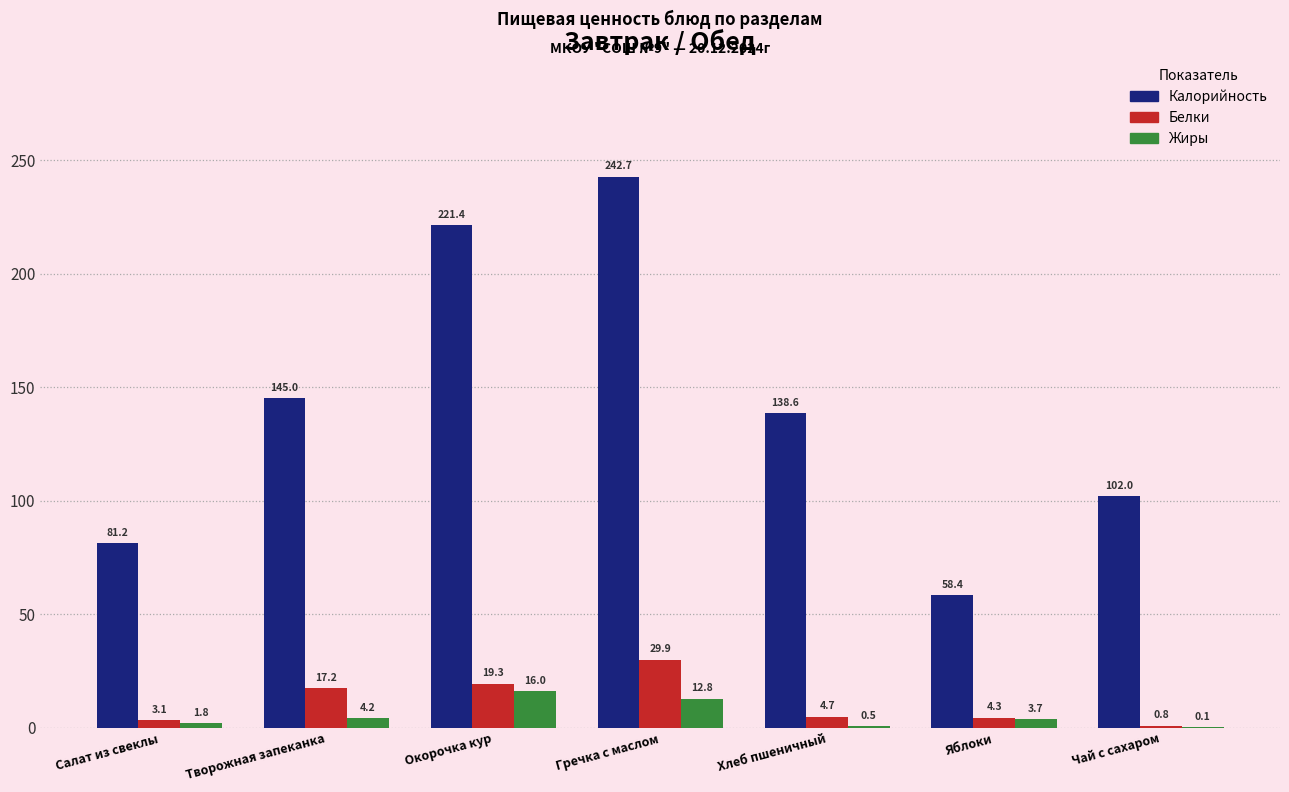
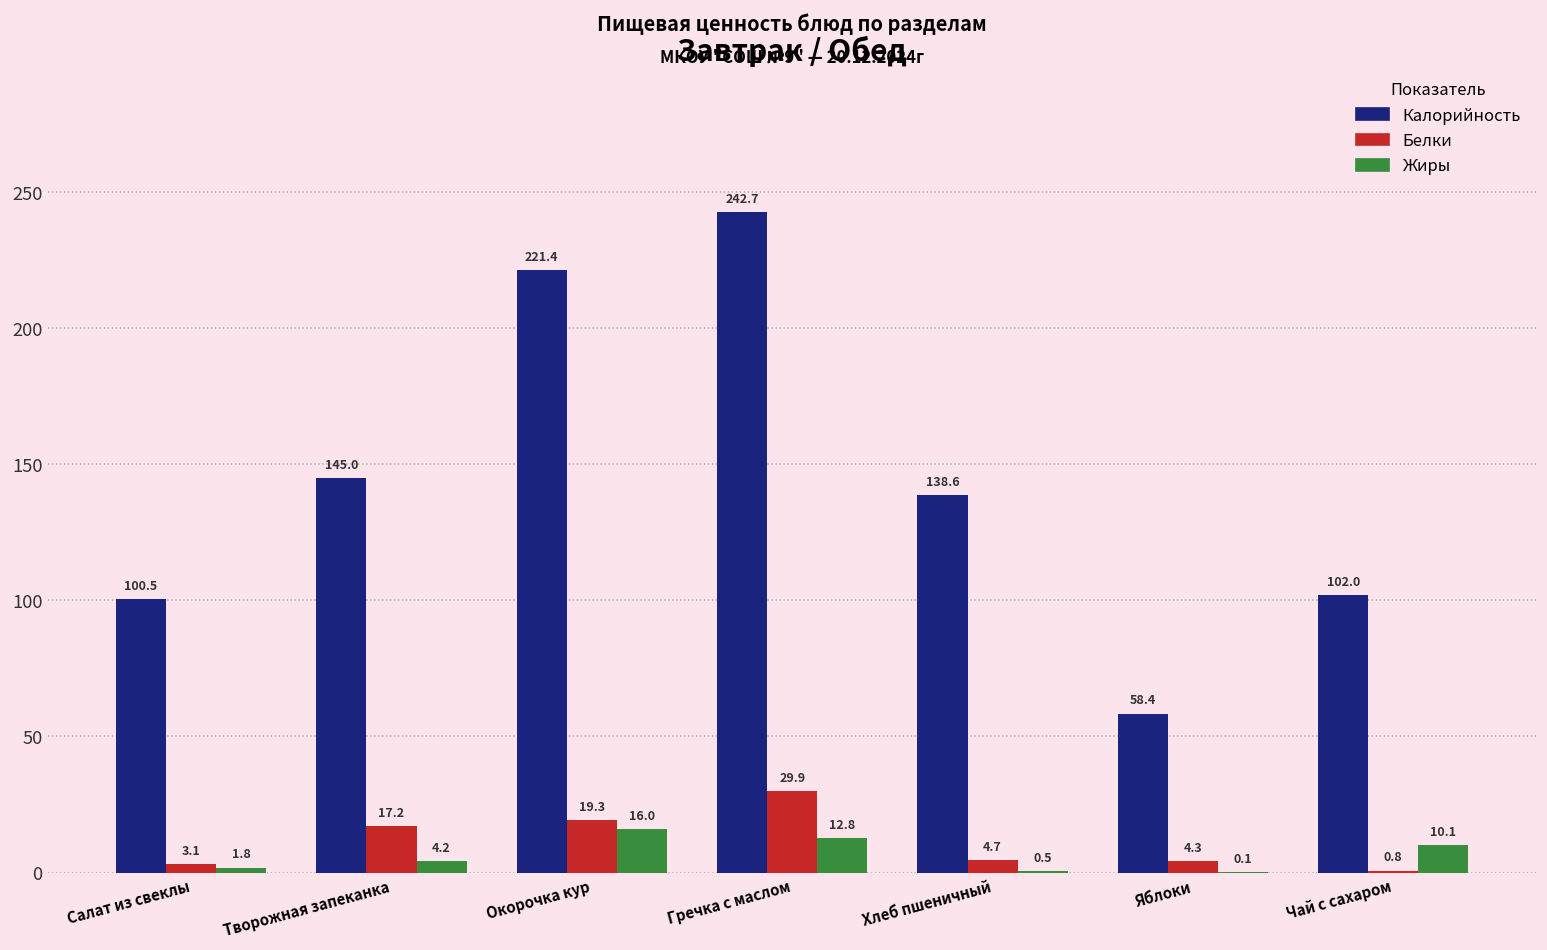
Калорийность, Салат из свеклы: 81.2 -> 100.5
Жиры, Яблоки: 3.7 -> 0.1
Жиры, Чай с сахаром: 0.1 -> 10.1
